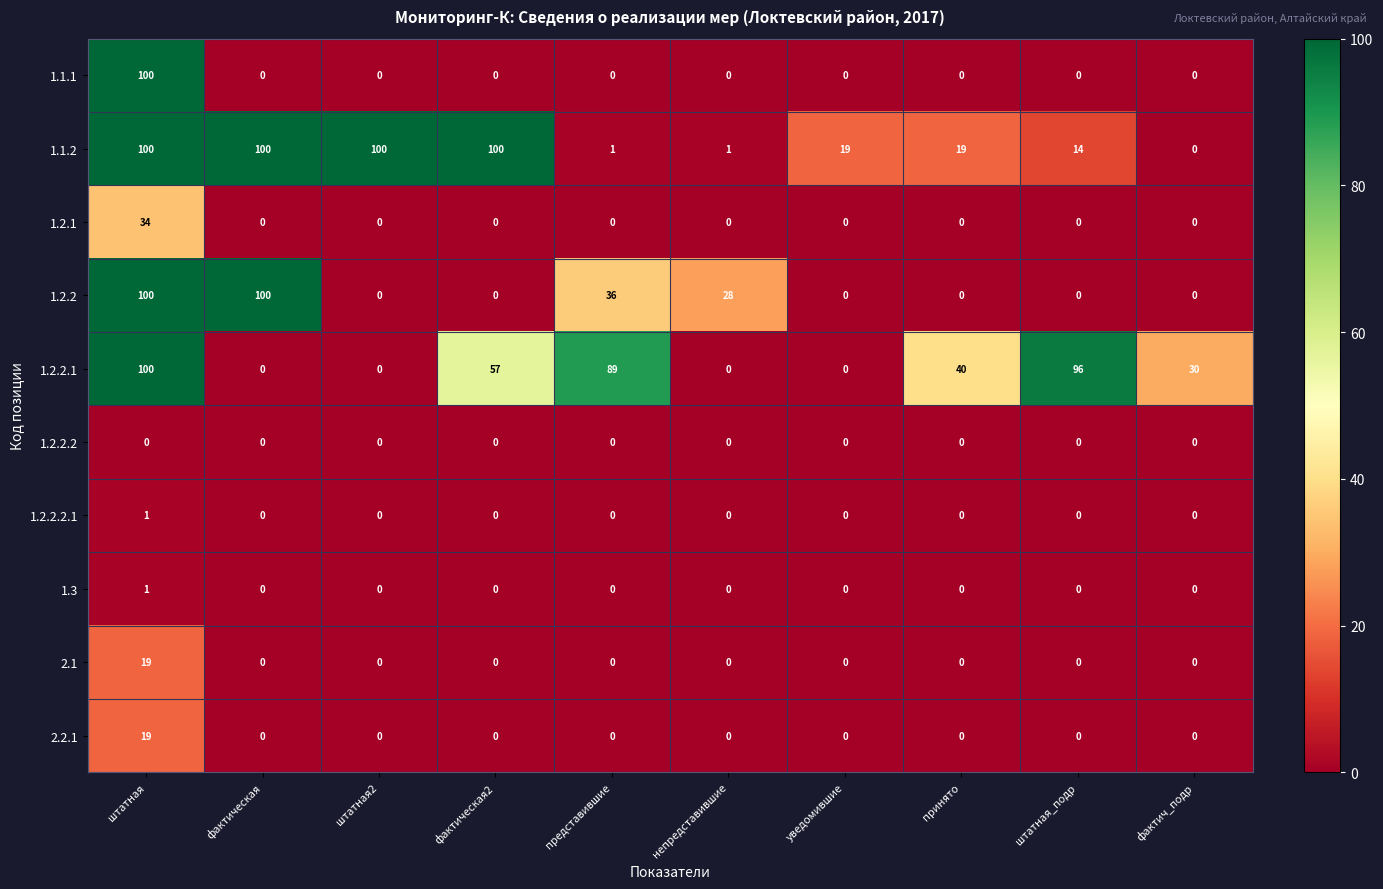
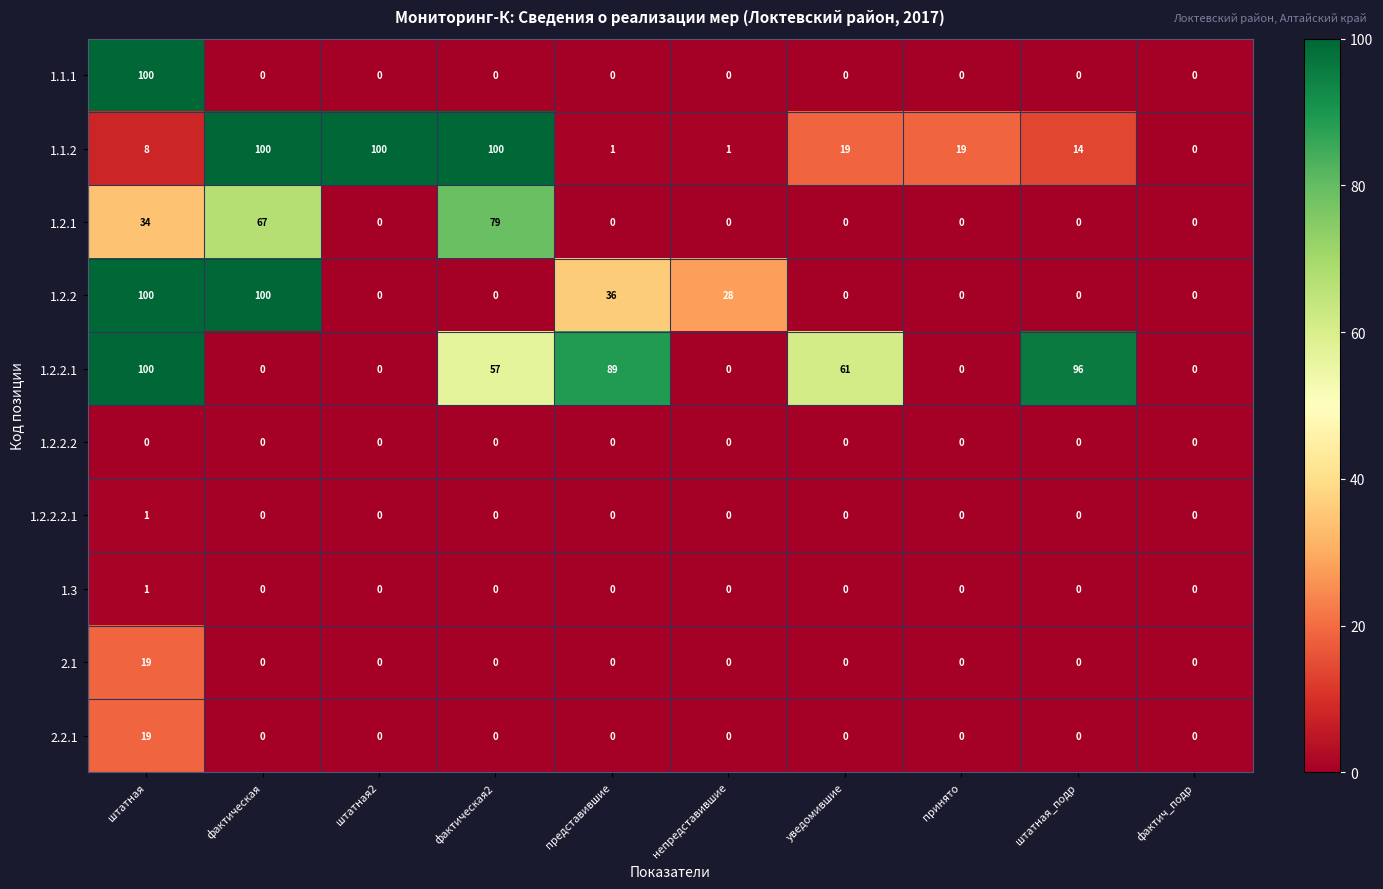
1.1.2, штатная: 100 -> 8
1.2.1, фактическая: 0 -> 67
1.2.1, фактическая2: 0 -> 79
1.2.2.1, уведомившие: 0 -> 61
1.2.2.1, принято: 40 -> 0
1.2.2.1, фактич_подр: 30 -> 0
